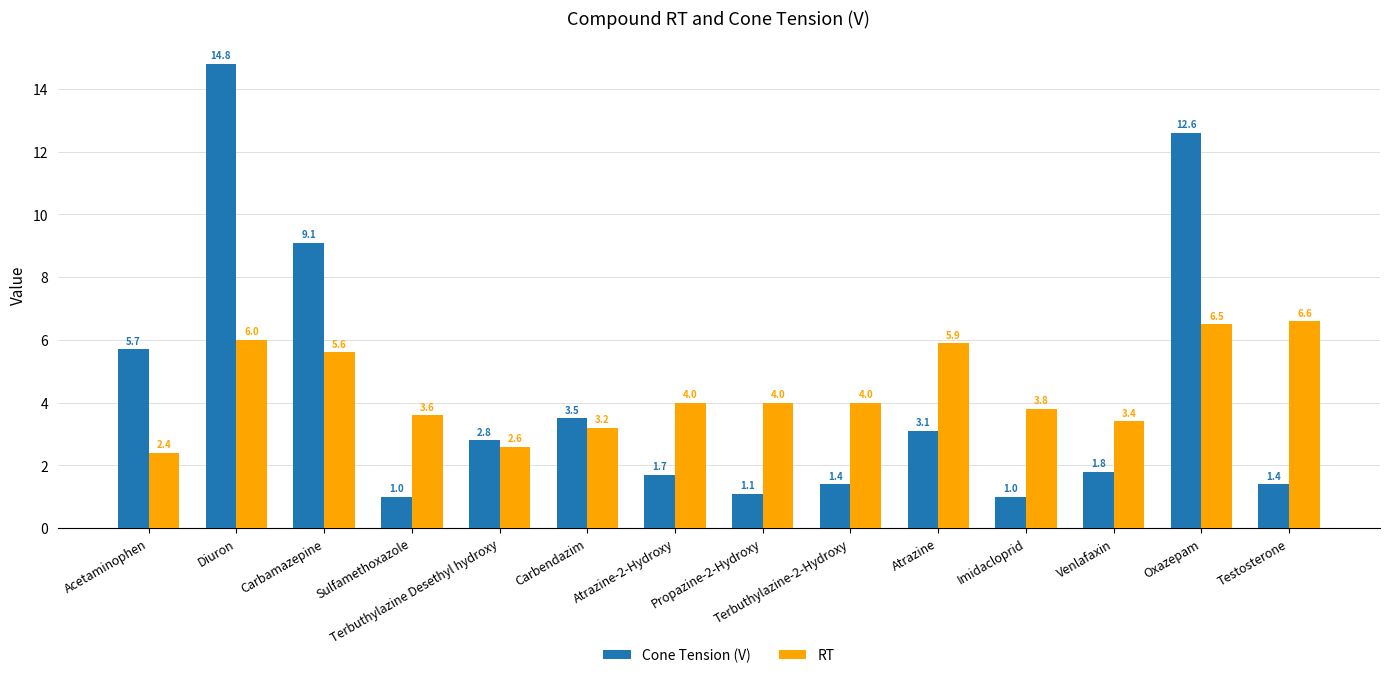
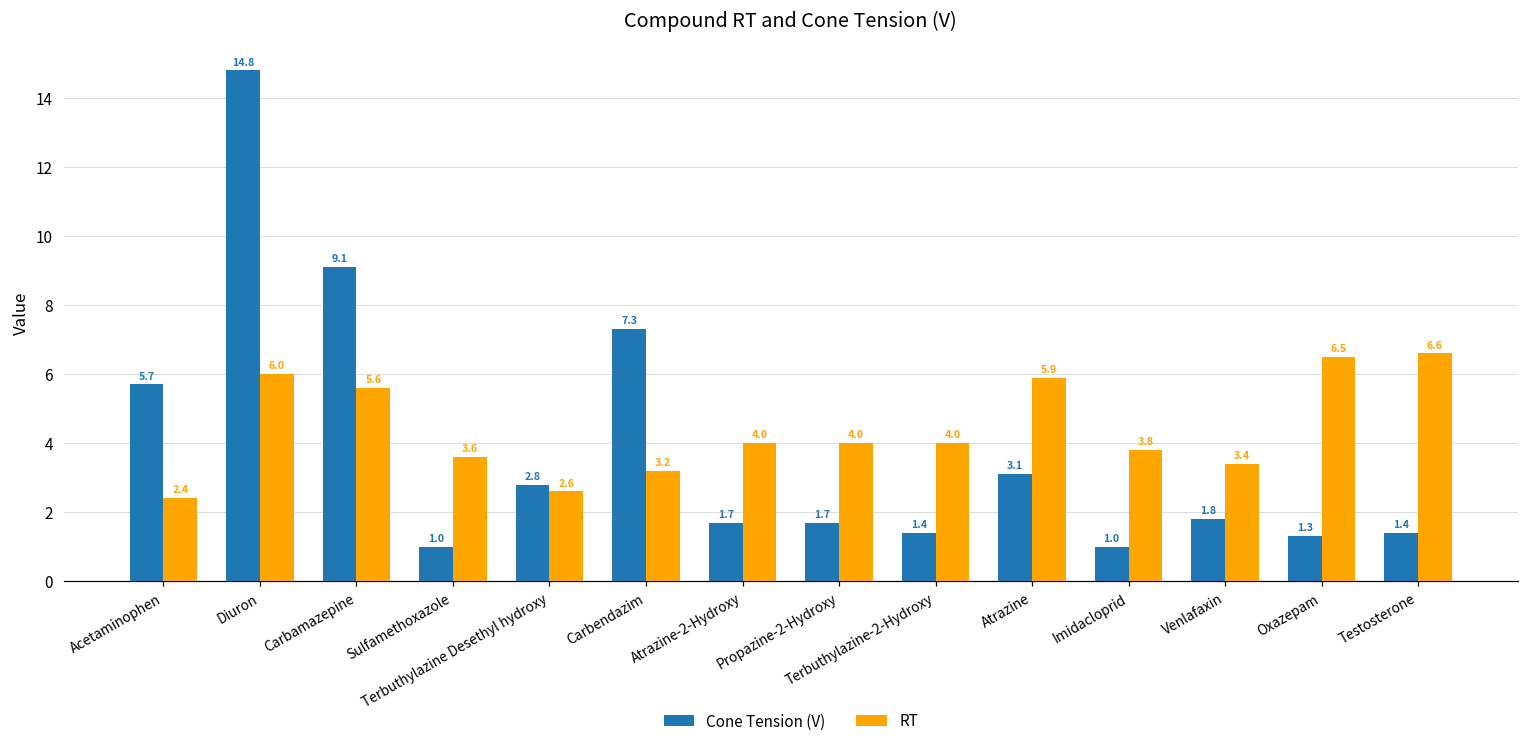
Cone Tension (V), Carbendazim: 3.5 -> 7.3
Cone Tension (V), Propazine-2-Hydroxy: 1.1 -> 1.7
Cone Tension (V), Oxazepam: 12.6 -> 1.3
